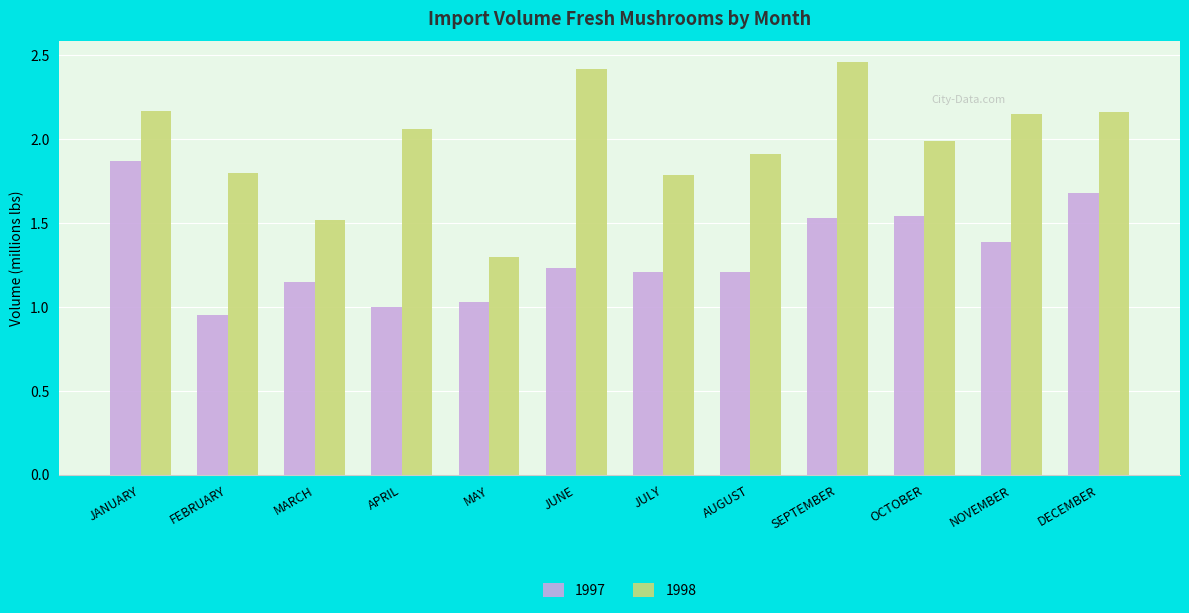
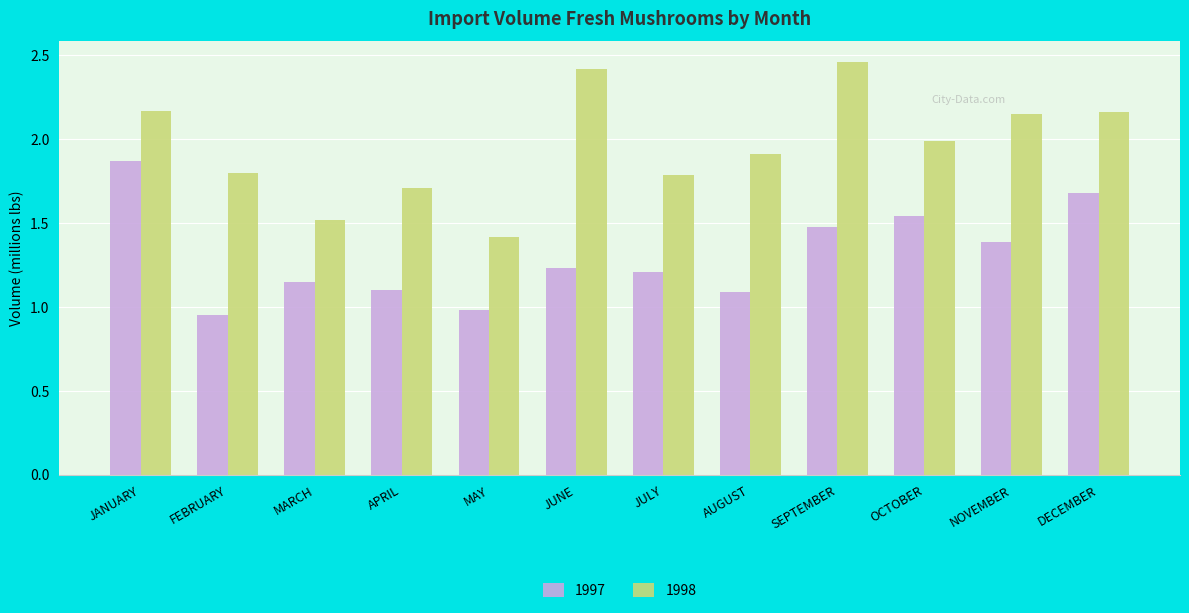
1997, APRIL: 1.0 -> 1.1
1998, APRIL: 2.06 -> 1.71
1997, MAY: 1.03 -> 0.98
1998, MAY: 1.30 -> 1.42
1997, AUGUST: 1.21 -> 1.09
1997, SEPTEMBER: 1.53 -> 1.48
